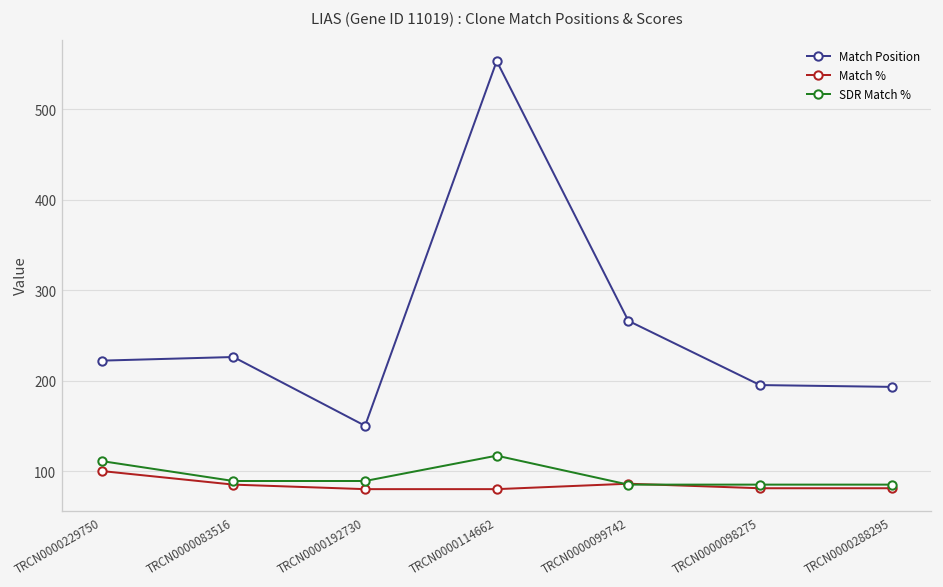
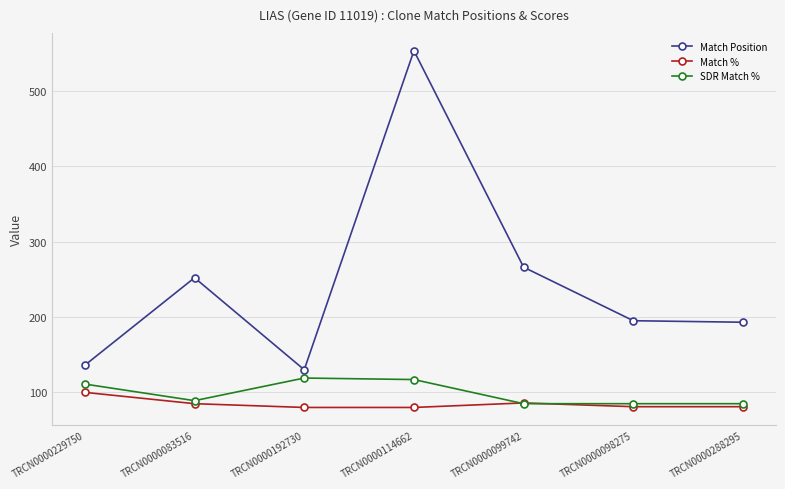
Match Position, TRCN0000229750: 220 -> 140
Match Position, TRCN0000083516: 230 -> 250
Match Position, TRCN0000192730: 150 -> 130
SDR Match %, TRCN0000192730: 90 -> 120
